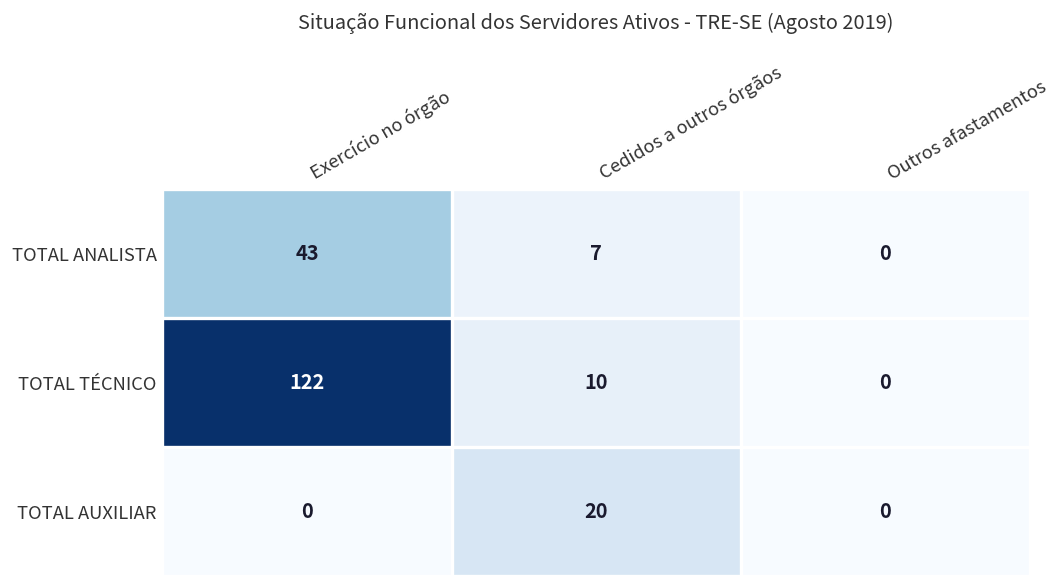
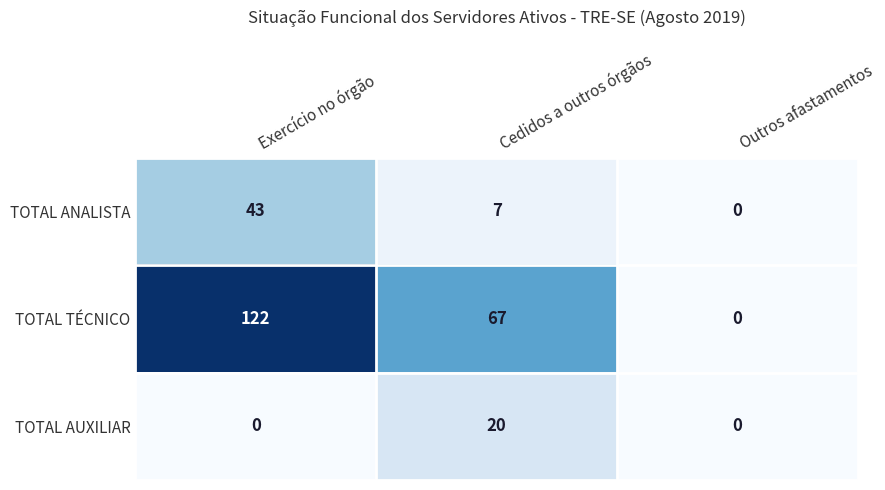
TOTAL TÉCNICO, Cedidos a outros órgãos: 10 -> 67
